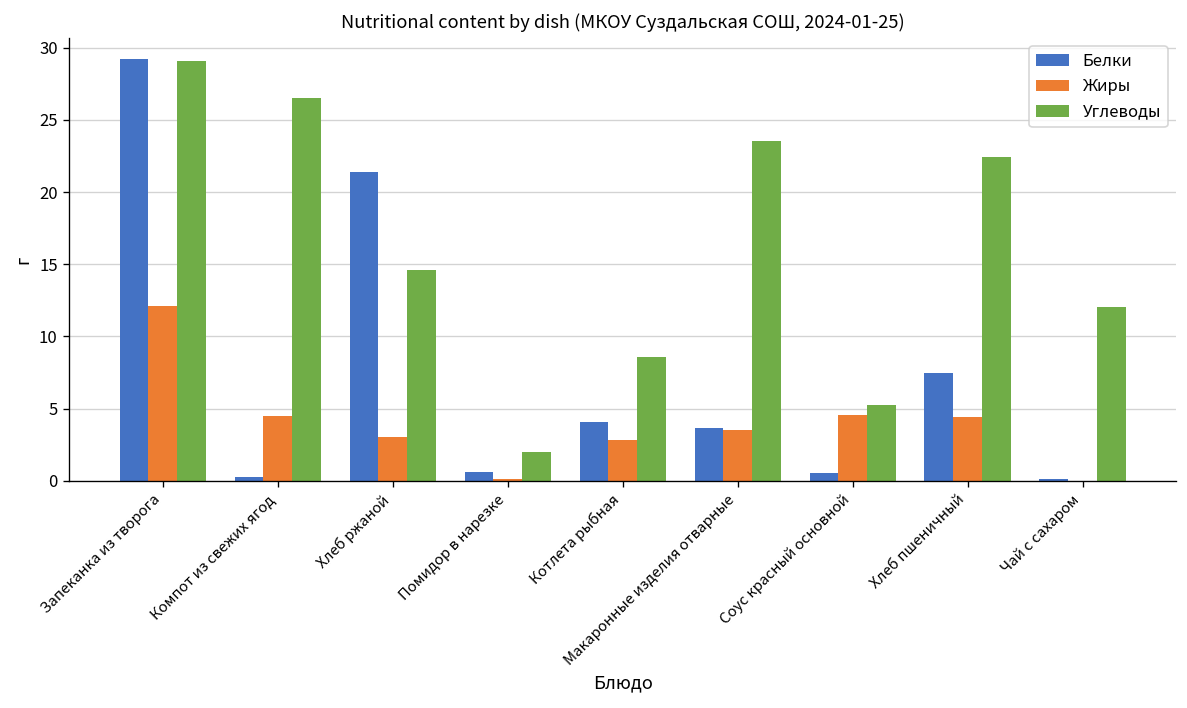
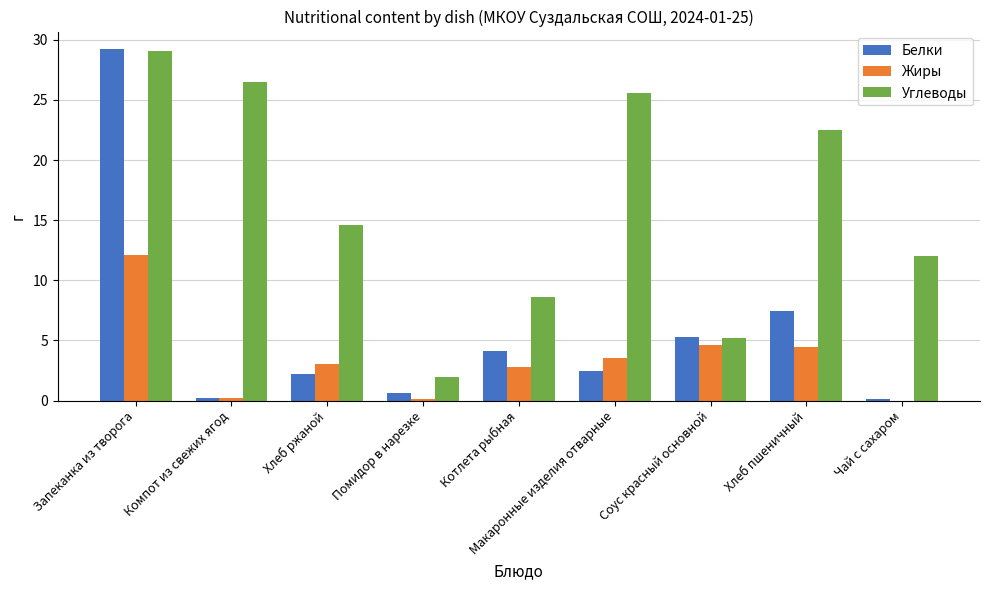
Жиры, Компот из свежих ягод: 4.5 -> 0.3
Белки, Хлеб ржаной: 21.4 -> 2.2
Белки, Макаронные изделия отварные: 3.7 -> 2.5
Углеводы, Макаронные изделия отварные: 23.6 -> 25.5
Белки, Соус красный основной: 0.5 -> 5.3
